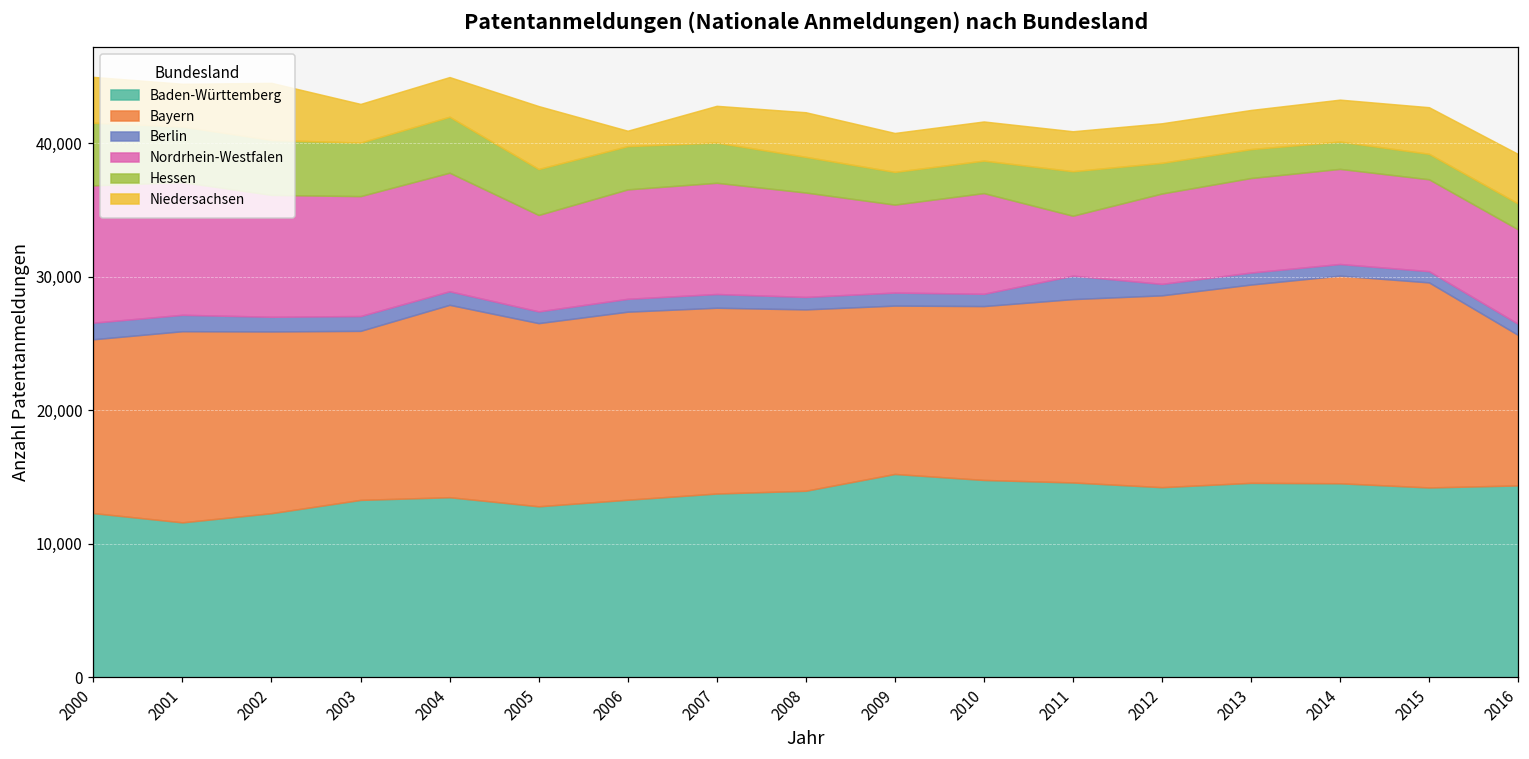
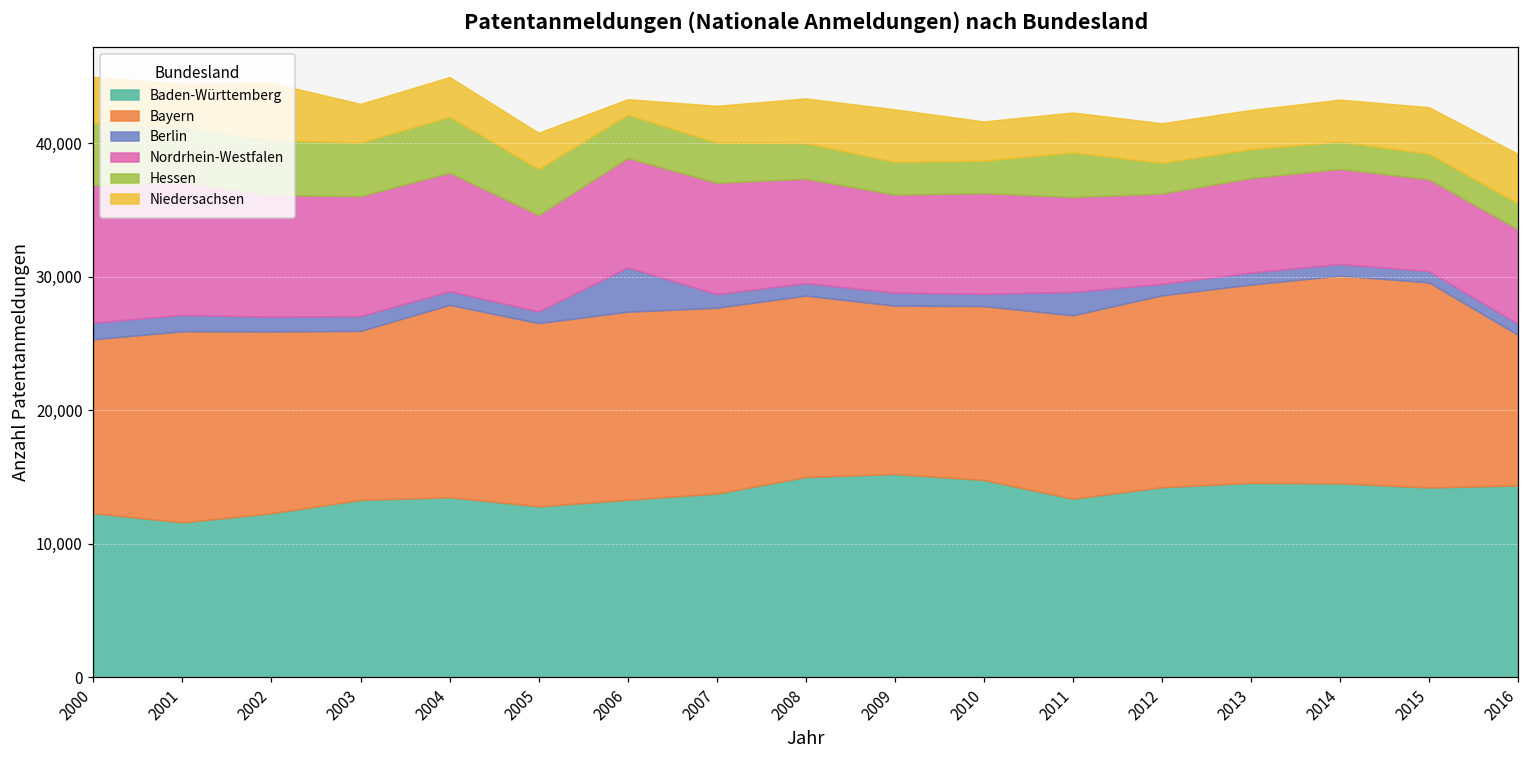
Niedersachsen, 2005: 4,700 -> 2,700
Berlin, 2006: 1,000 -> 3,300
Baden-Württemberg, 2008: 14,000 -> 15,000
Nordrhein-Westfalen, 2009: 6,600 -> 7,300
Niedersachsen, 2009: 2,900 -> 3,900
Baden-Württemberg, 2011: 14,600 -> 13,400
Nordrhein-Westfalen, 2011: 4,500 -> 7,100
